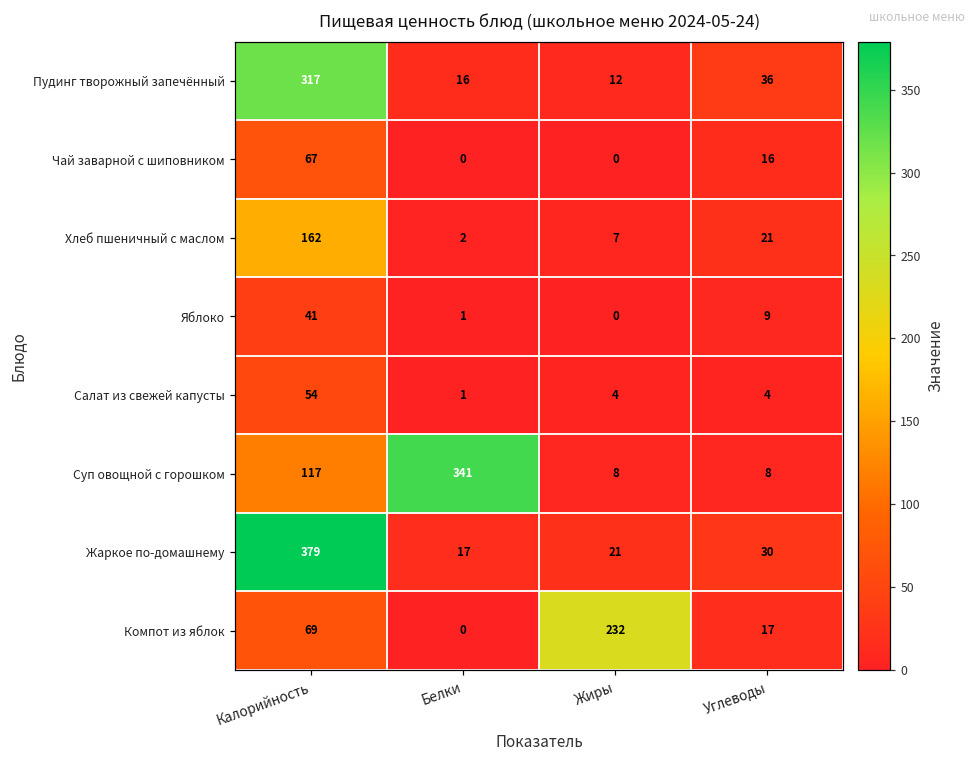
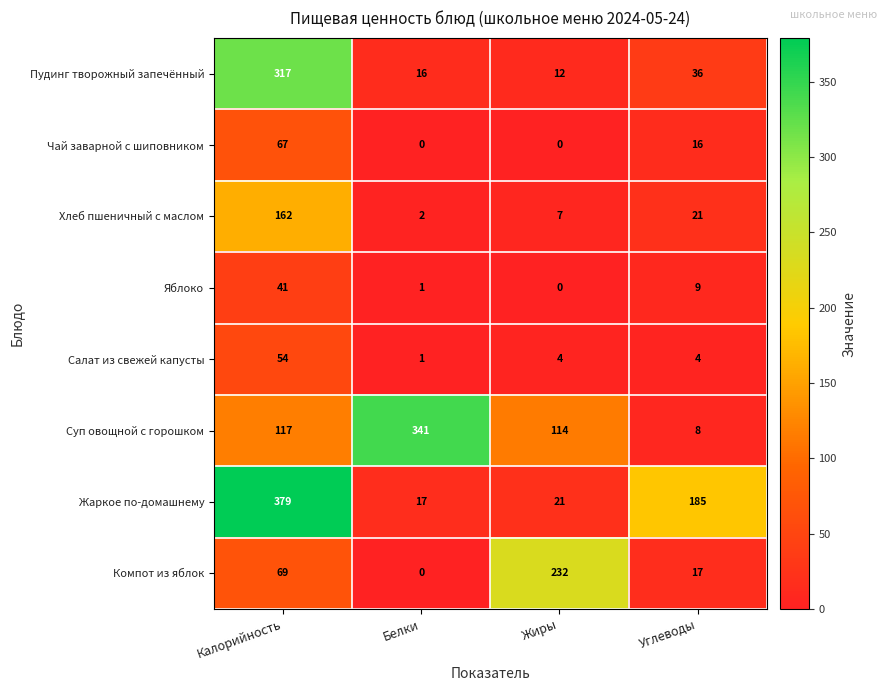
Суп овощной с горошком, Жиры: 8 -> 114
Жаркое по-домашнему, Углеводы: 30 -> 185
